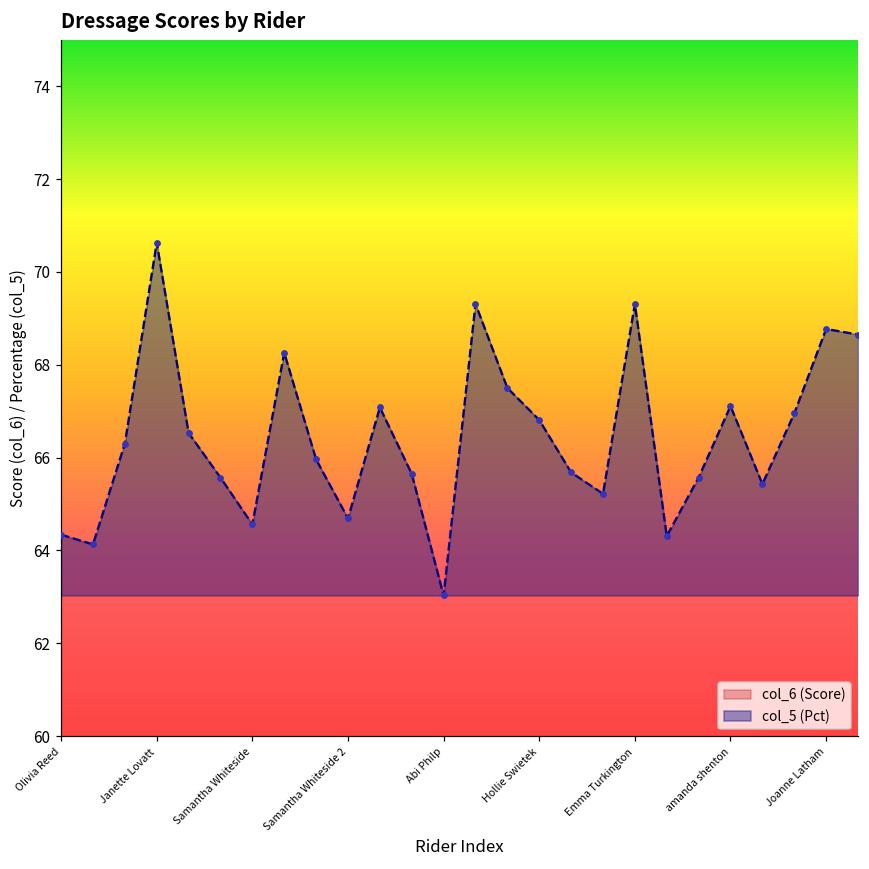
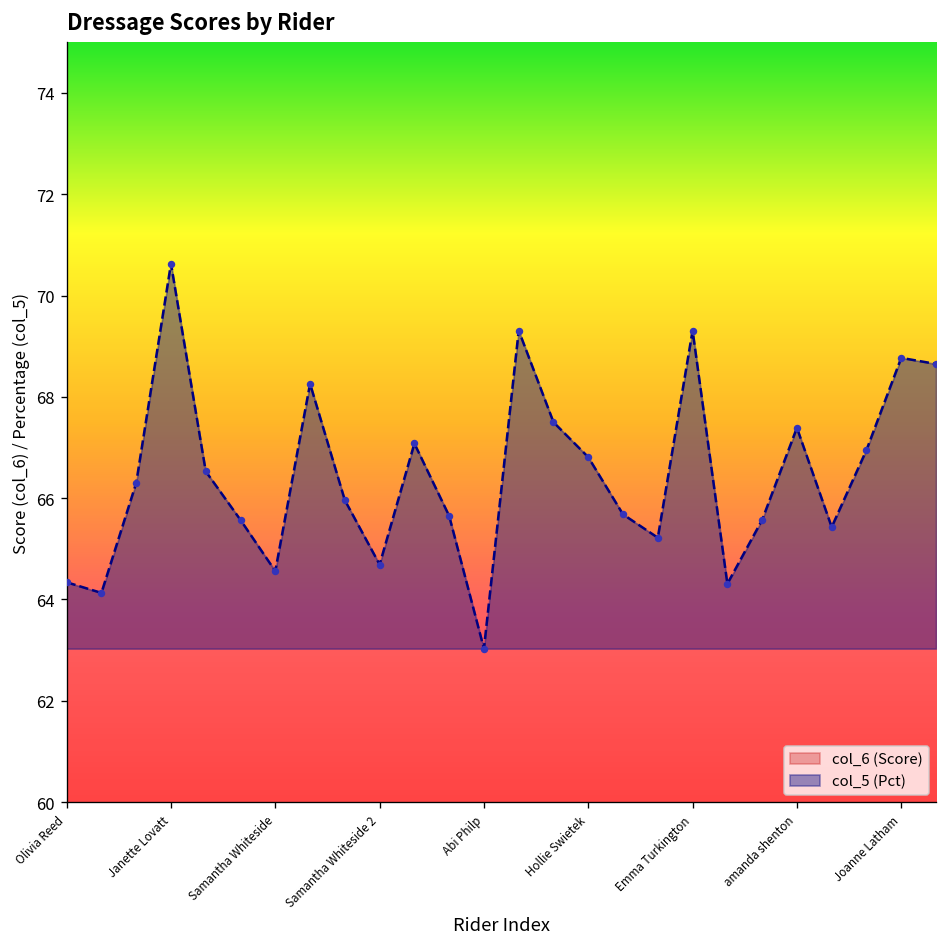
col_5 (Pct), amanda shenton: 67.1 -> 67.4
